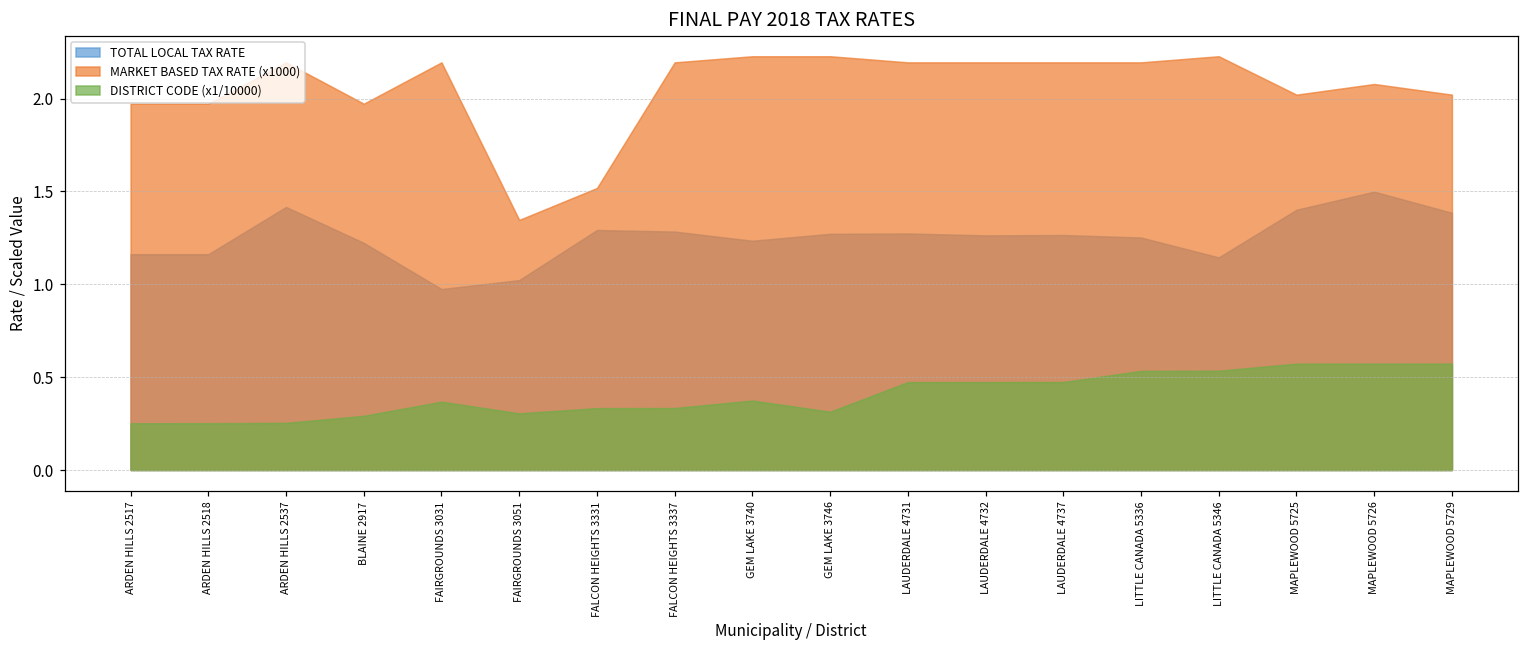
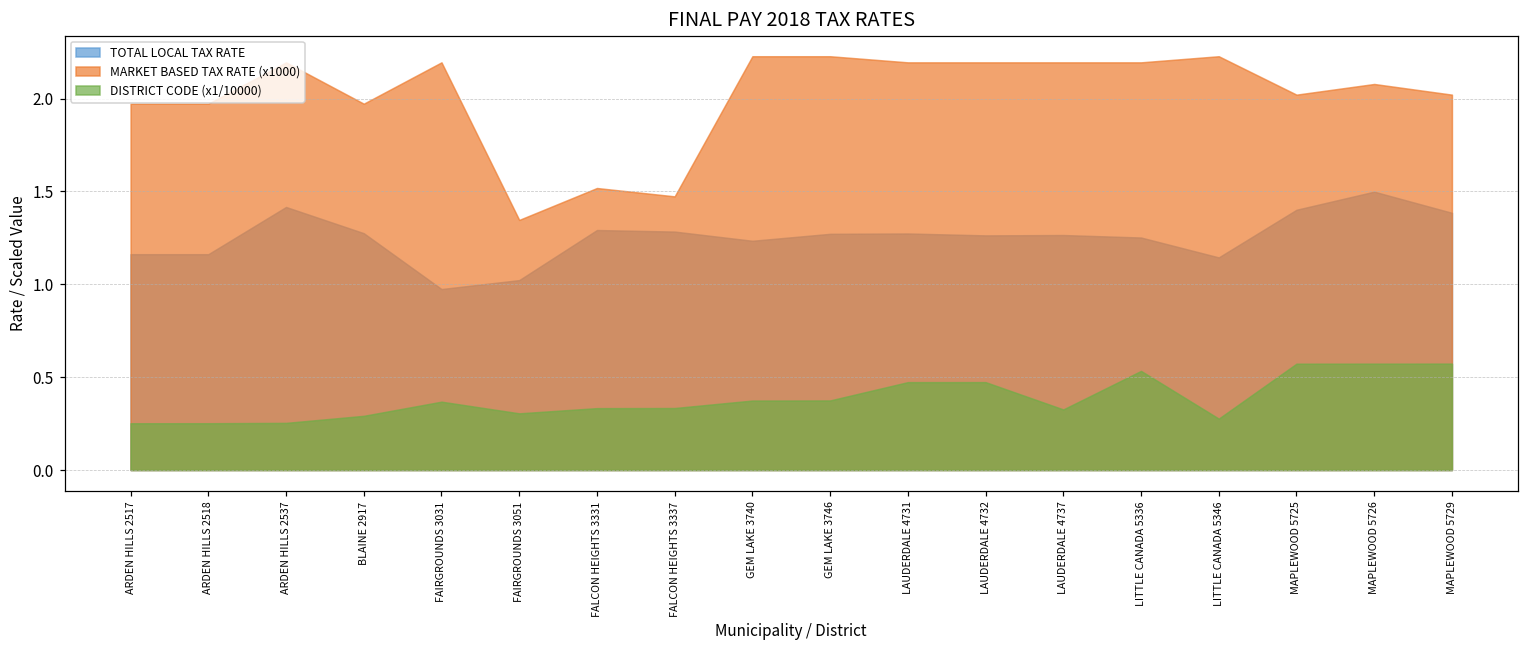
TOTAL LOCAL TAX RATE, BLAINE 2917: 1.22 -> 1.28
MARKET BASED TAX RATE (x1000), FALCON HEIGHTS 3337: 2.20 -> 1.47
DISTRICT CODE (x1/10000), GEM LAKE 3746: 0.31 -> 0.37
DISTRICT CODE (x1/10000), LAUDERDALE 4737: 0.47 -> 0.33
DISTRICT CODE (x1/10000), LITTLE CANADA 5346: 0.53 -> 0.28
